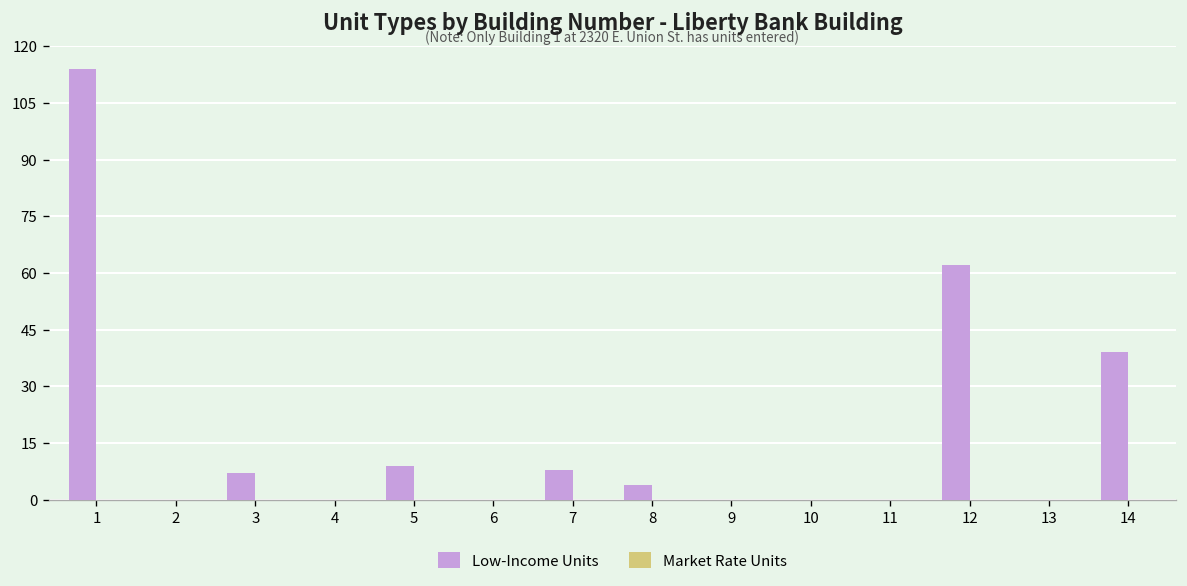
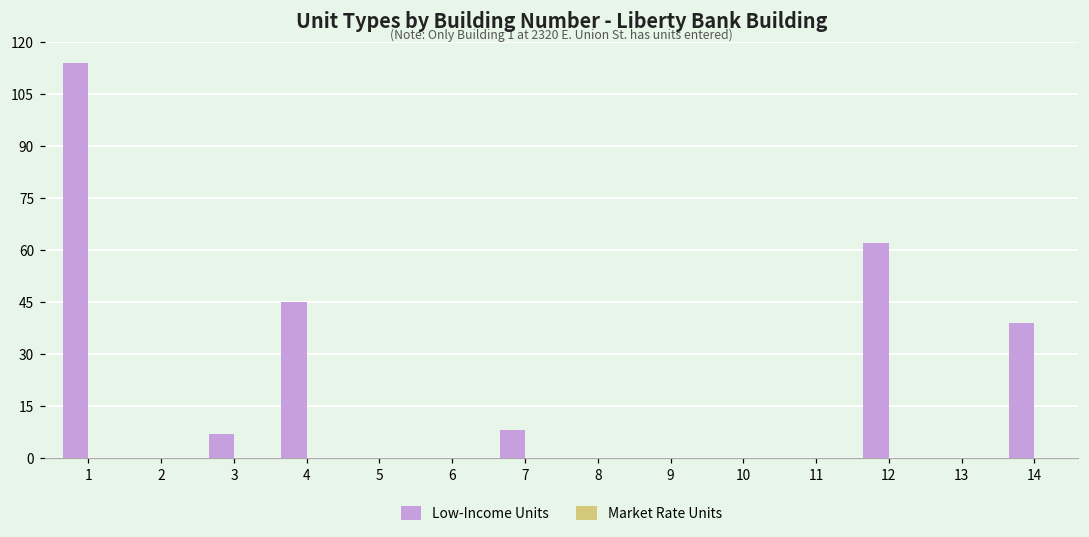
Low-Income Units, 4: 0 -> 45
Low-Income Units, 5: 9 -> 0
Low-Income Units, 8: 4 -> 0
